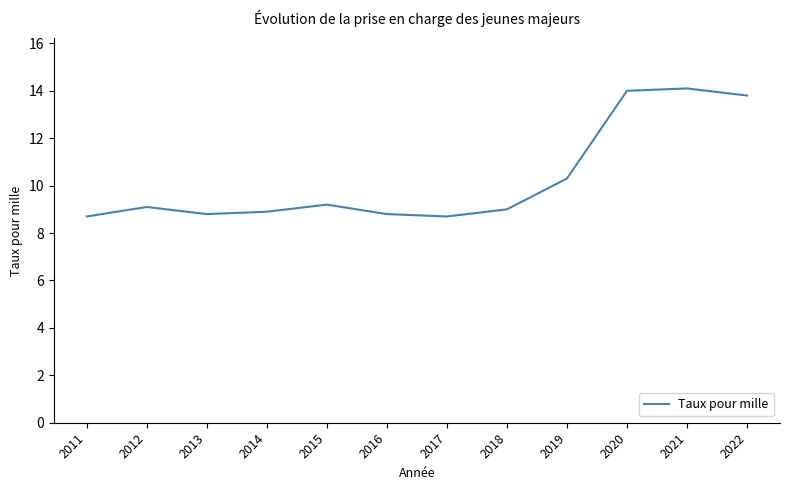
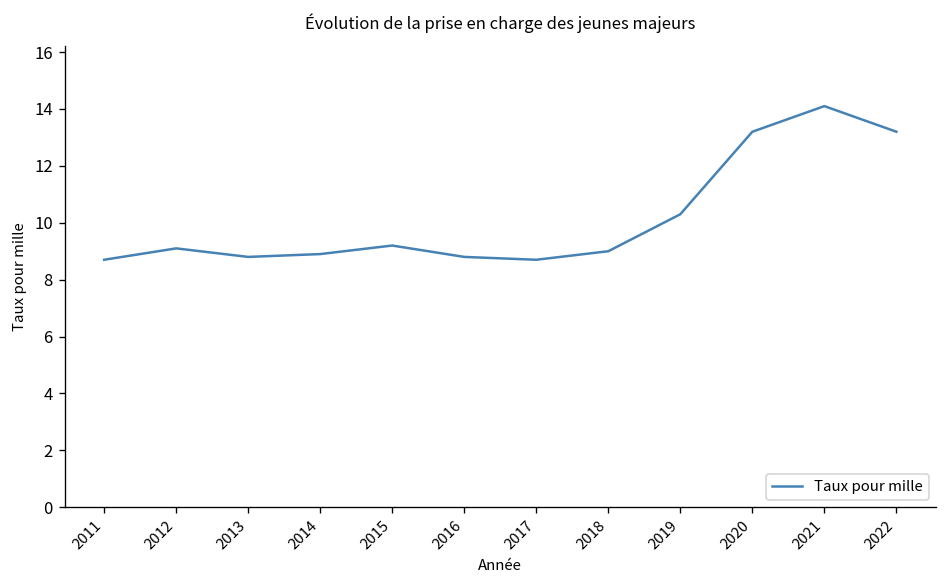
2020: 14.0 -> 13.2
2022: 13.8 -> 13.2
